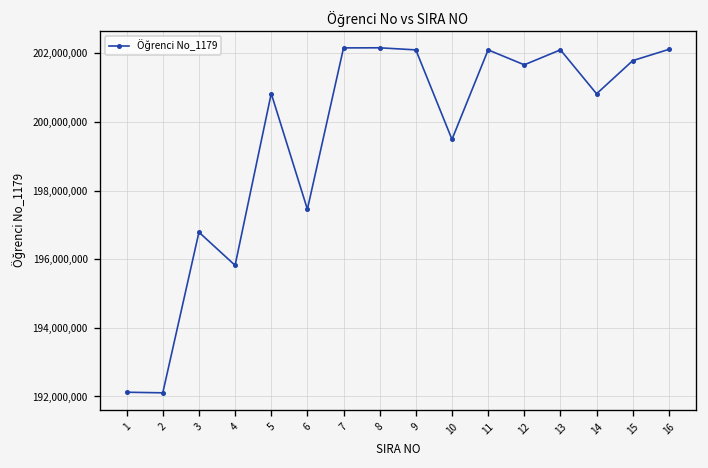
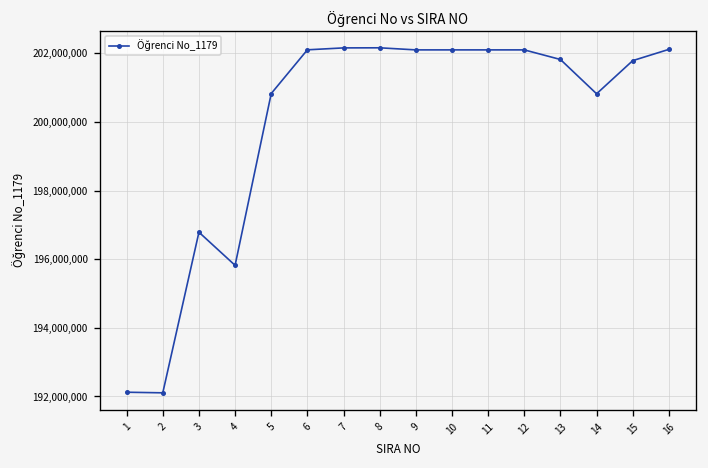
6: 197,500,000 -> 202,100,000
10: 199,500,000 -> 202,100,000
12: 201,700,000 -> 202,100,000
13: 202,100,000 -> 201,800,000
